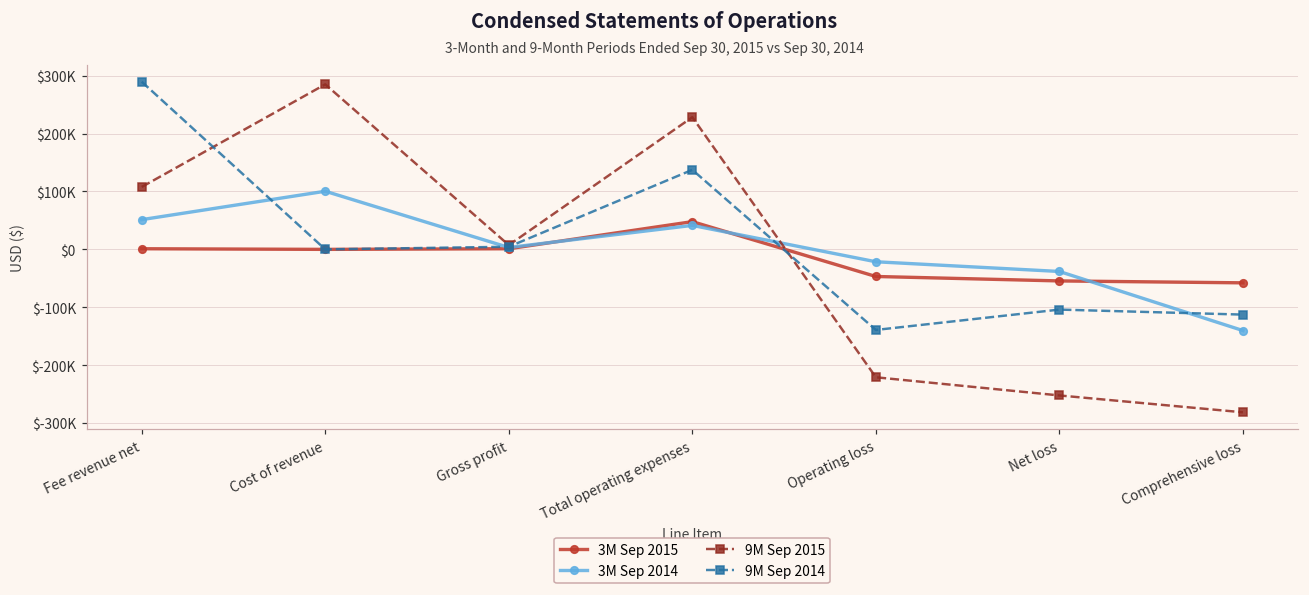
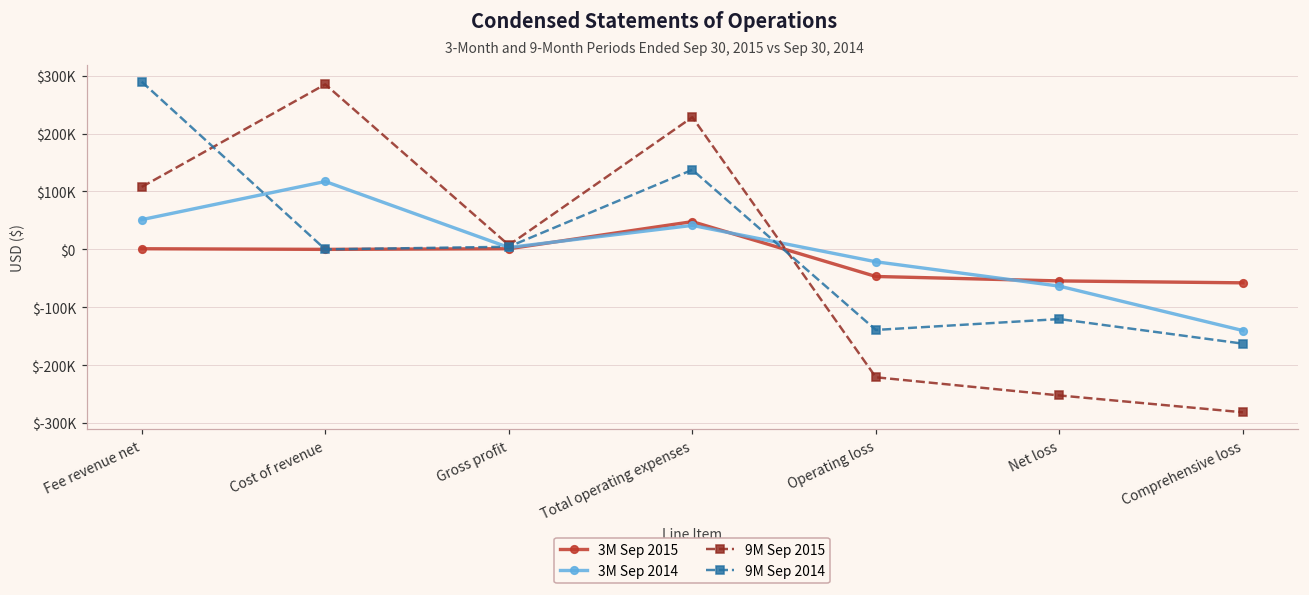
3M Sep 2014, Cost of revenue: $100000 -> $120000
3M Sep 2014, Net loss: $-40000 -> $-60000
9M Sep 2014, Net loss: $-100000 -> $-120000
9M Sep 2014, Comprehensive loss: $-110000 -> $-160000
